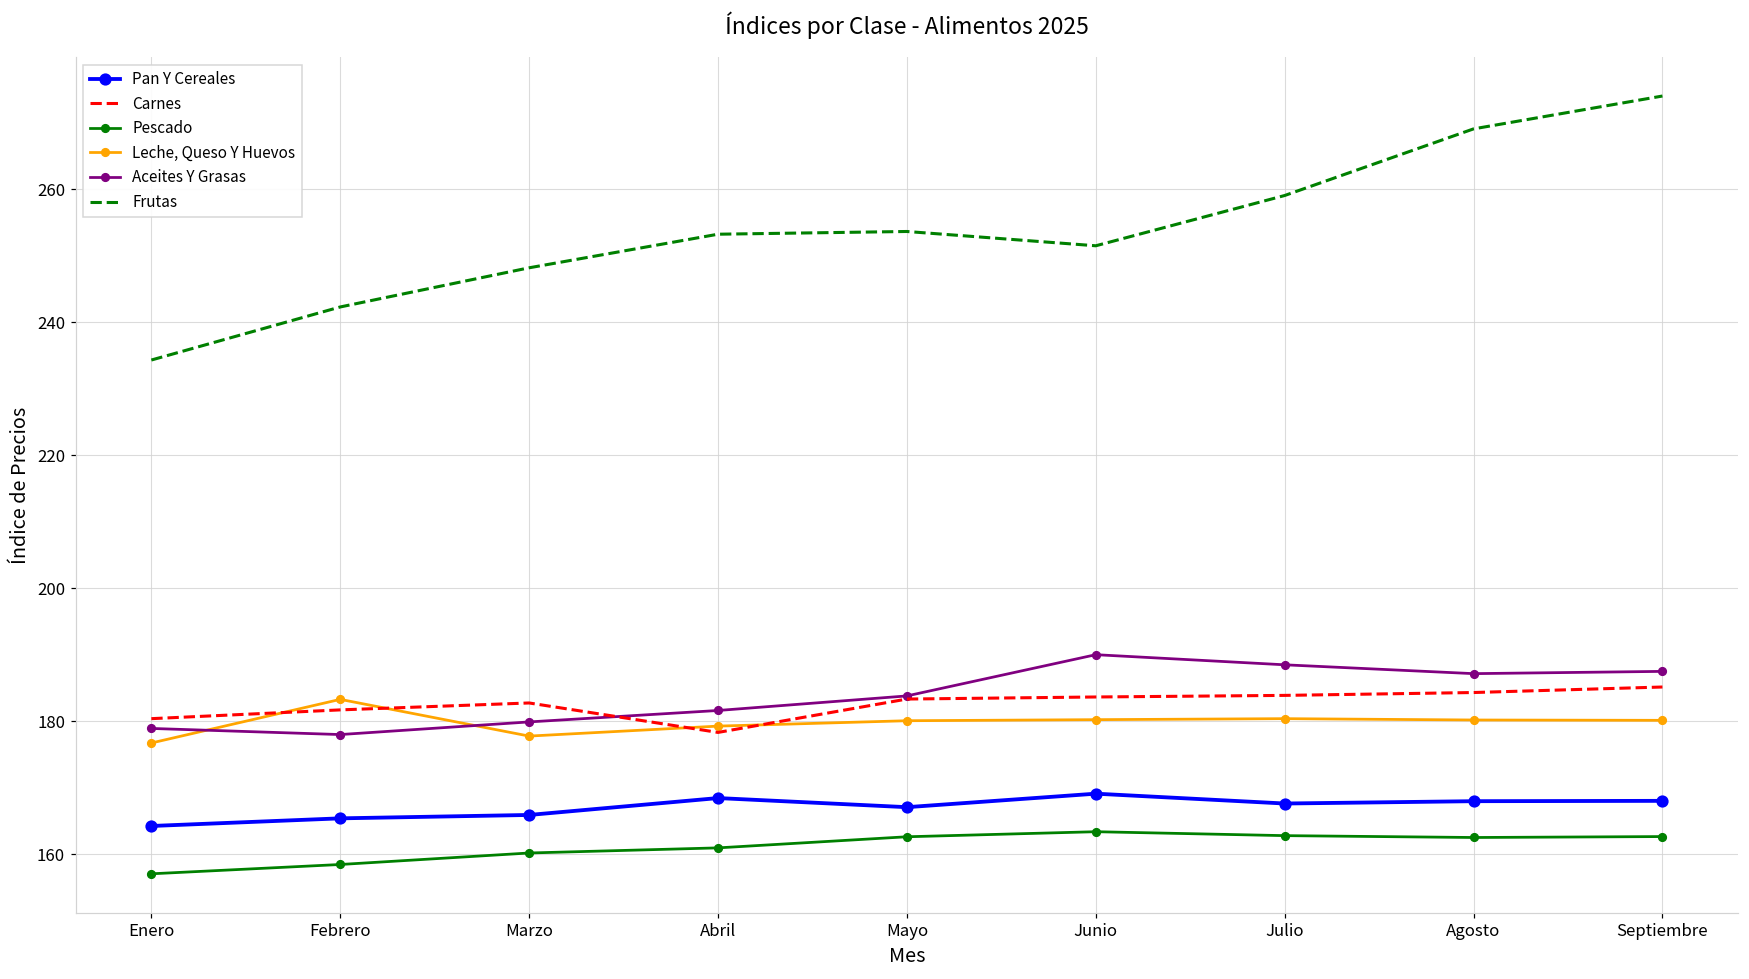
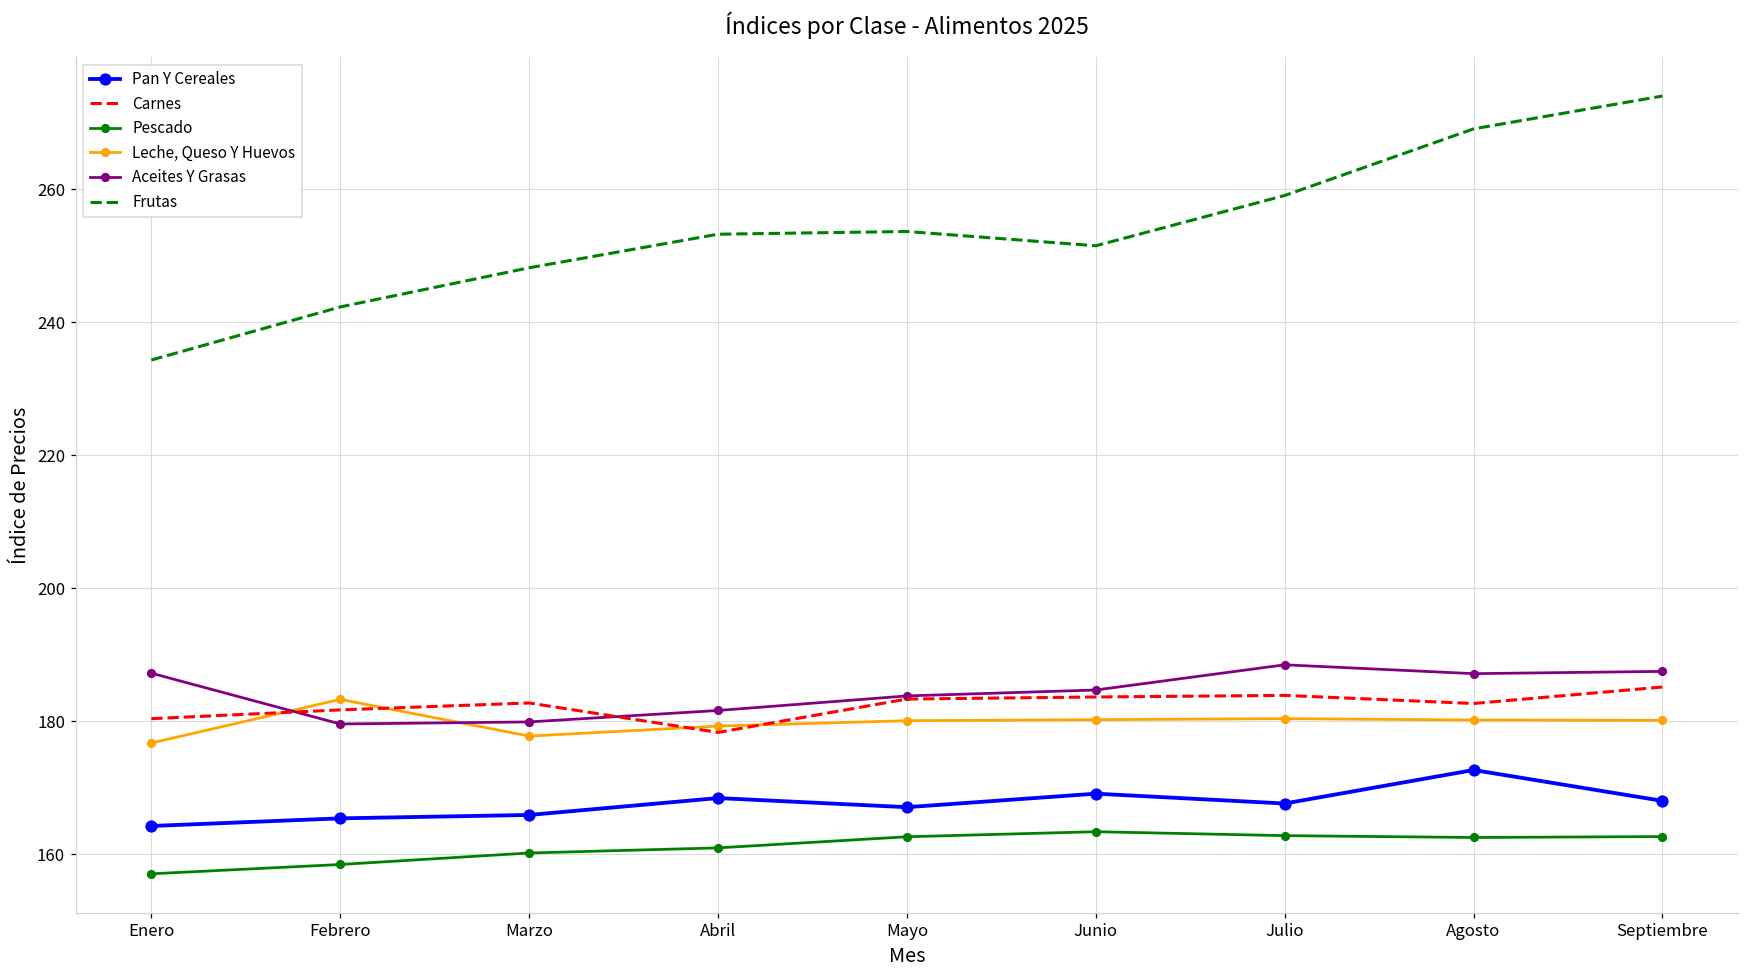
Aceites Y Grasas, Enero: 179 -> 187
Aceites Y Grasas, Febrero: 178 -> 180
Aceites Y Grasas, Junio: 190 -> 185
Pan Y Cereales, Agosto: 168 -> 173
Carnes, Agosto: 184 -> 183
